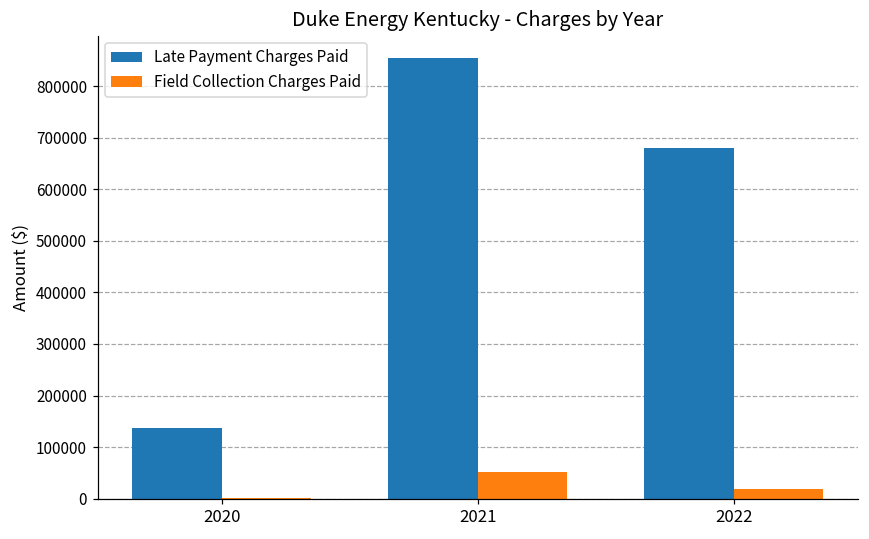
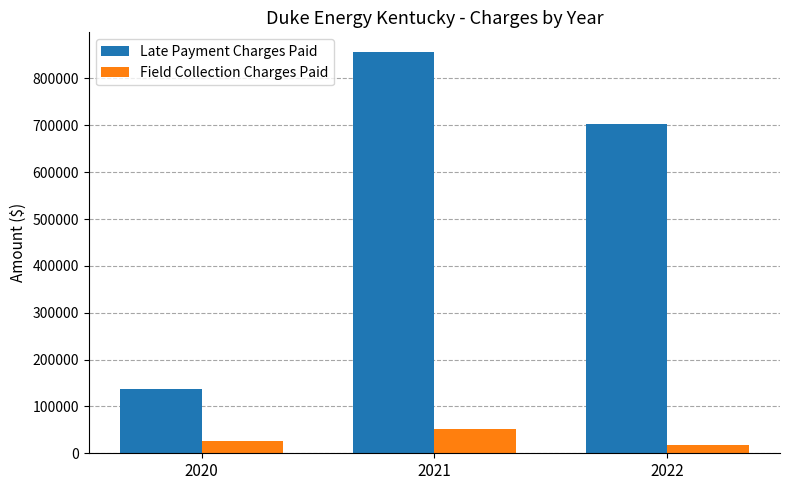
Field Collection Charges Paid, 2020: 0 -> 30000
Late Payment Charges Paid, 2022: 680000 -> 700000
